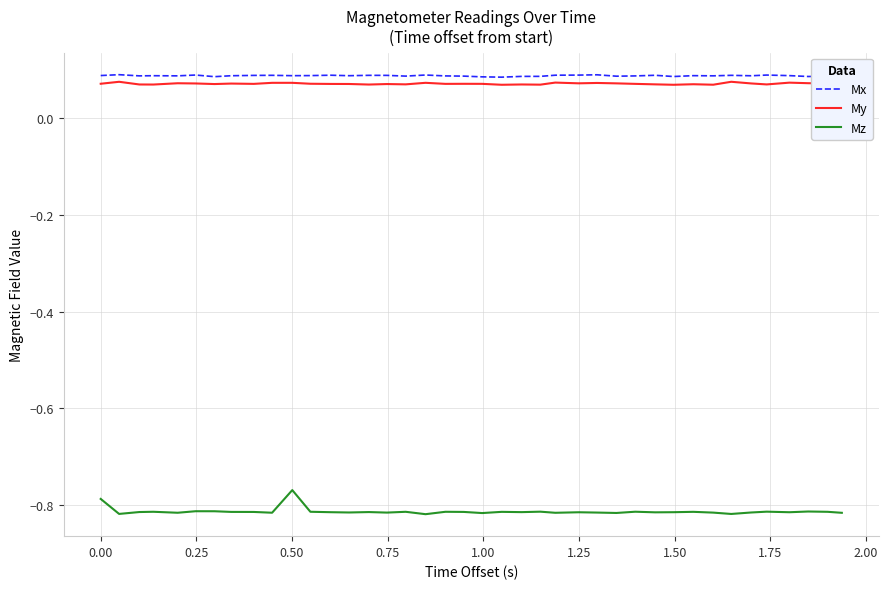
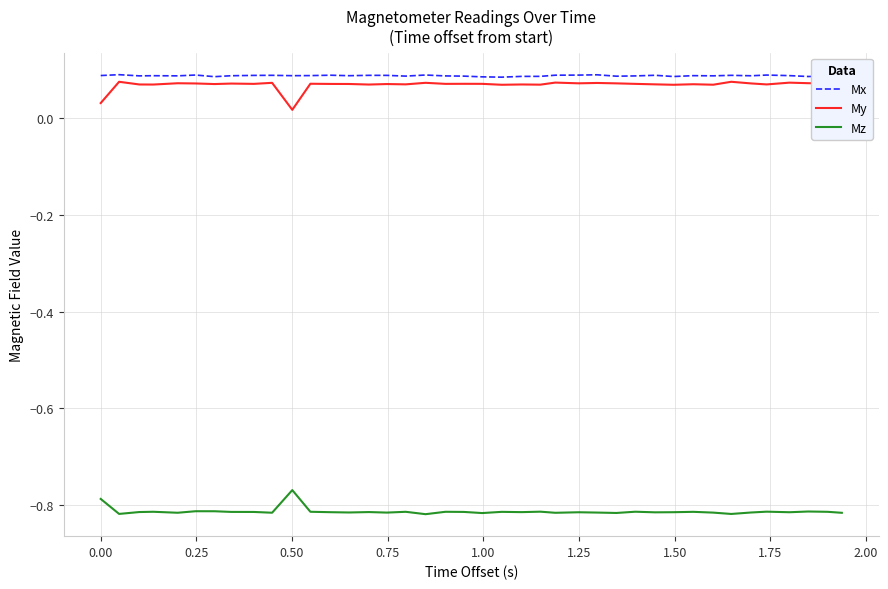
My, 0.00: 0.07 -> 0.03
My, 0.50: 0.07 -> 0.02
